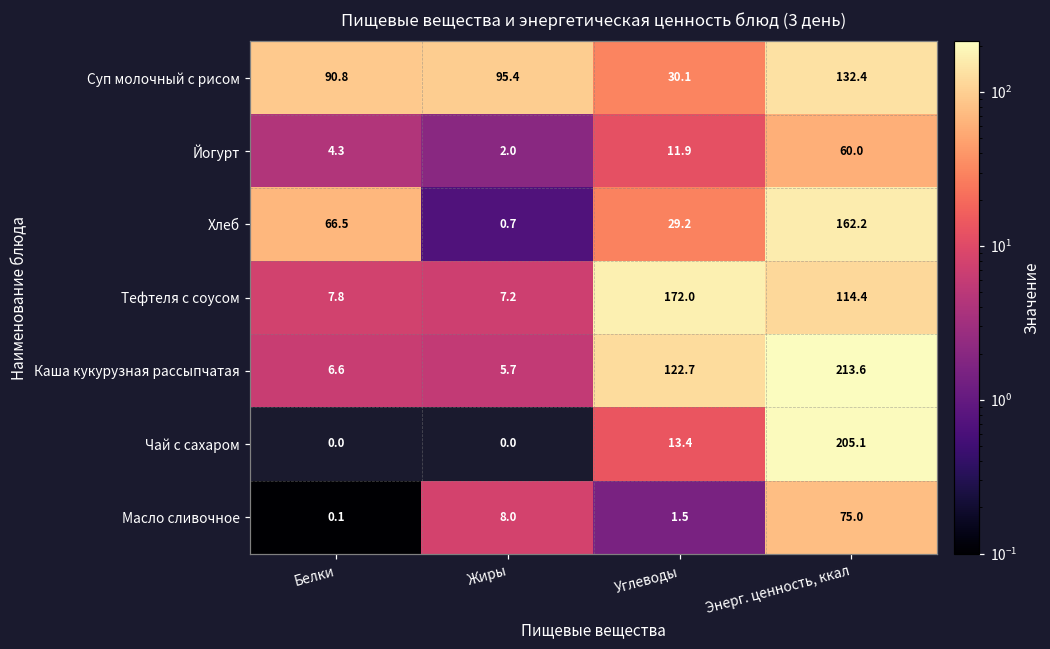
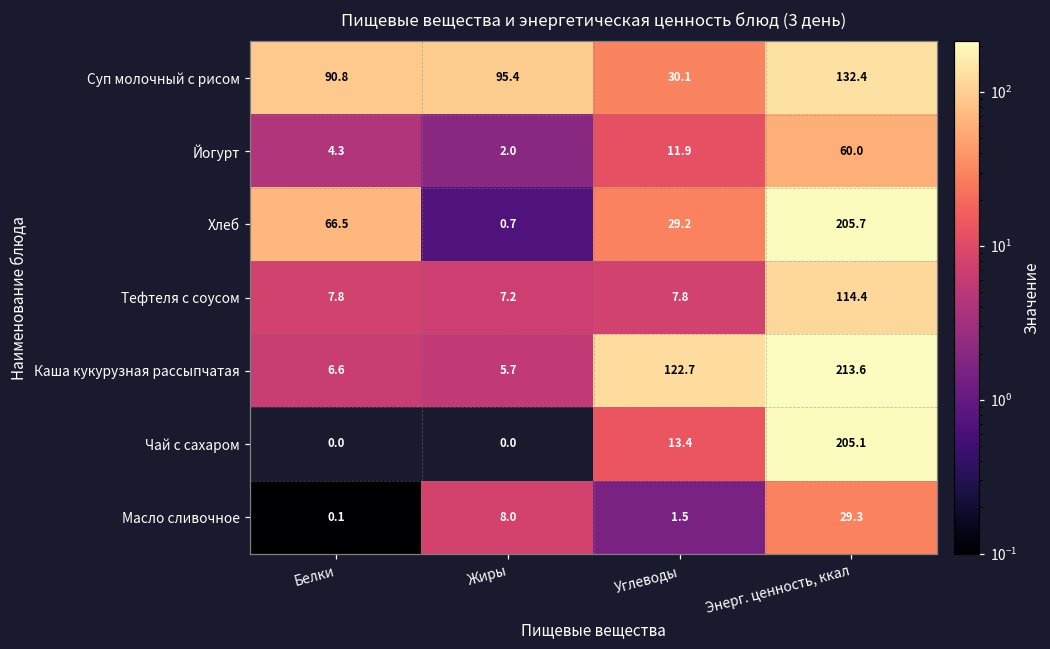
Хлеб, Энерг. ценность, ккал: 162.2 -> 205.7
Тефтеля с соусом, Углеводы: 172.0 -> 7.8
Масло сливочное, Энерг. ценность, ккал: 75.0 -> 29.3
